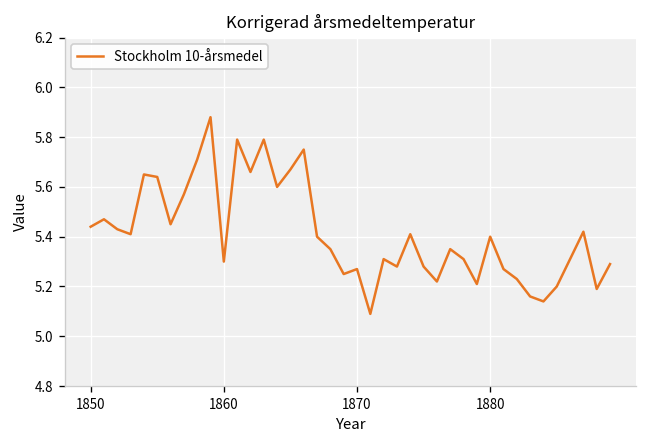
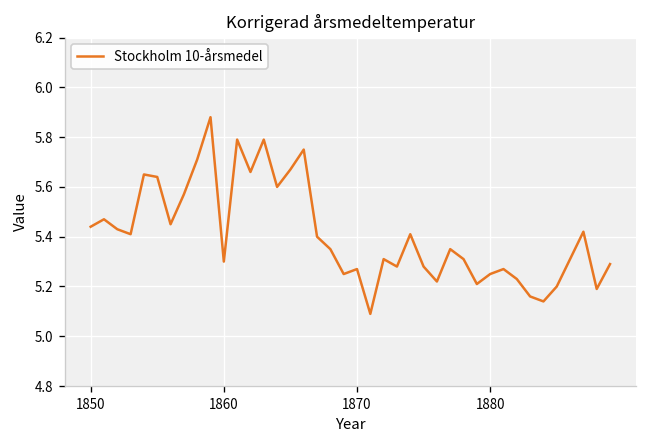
1880: 5.40 -> 5.25
